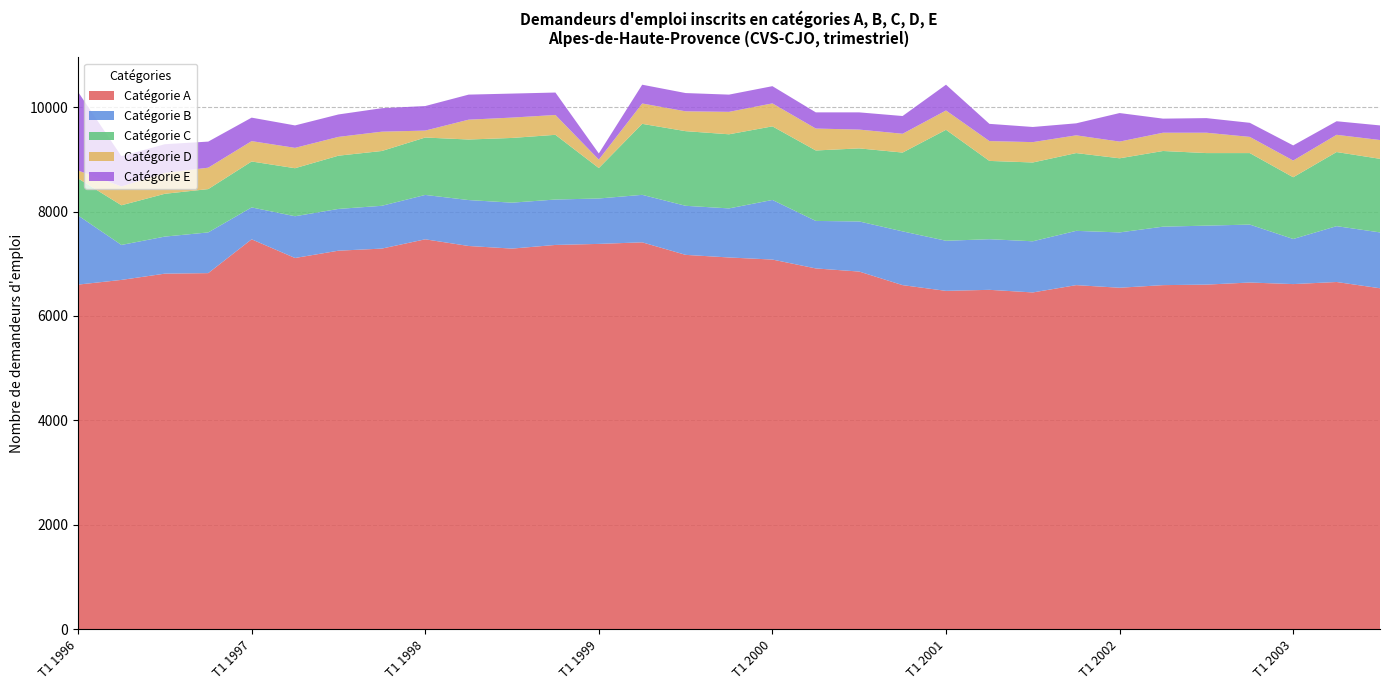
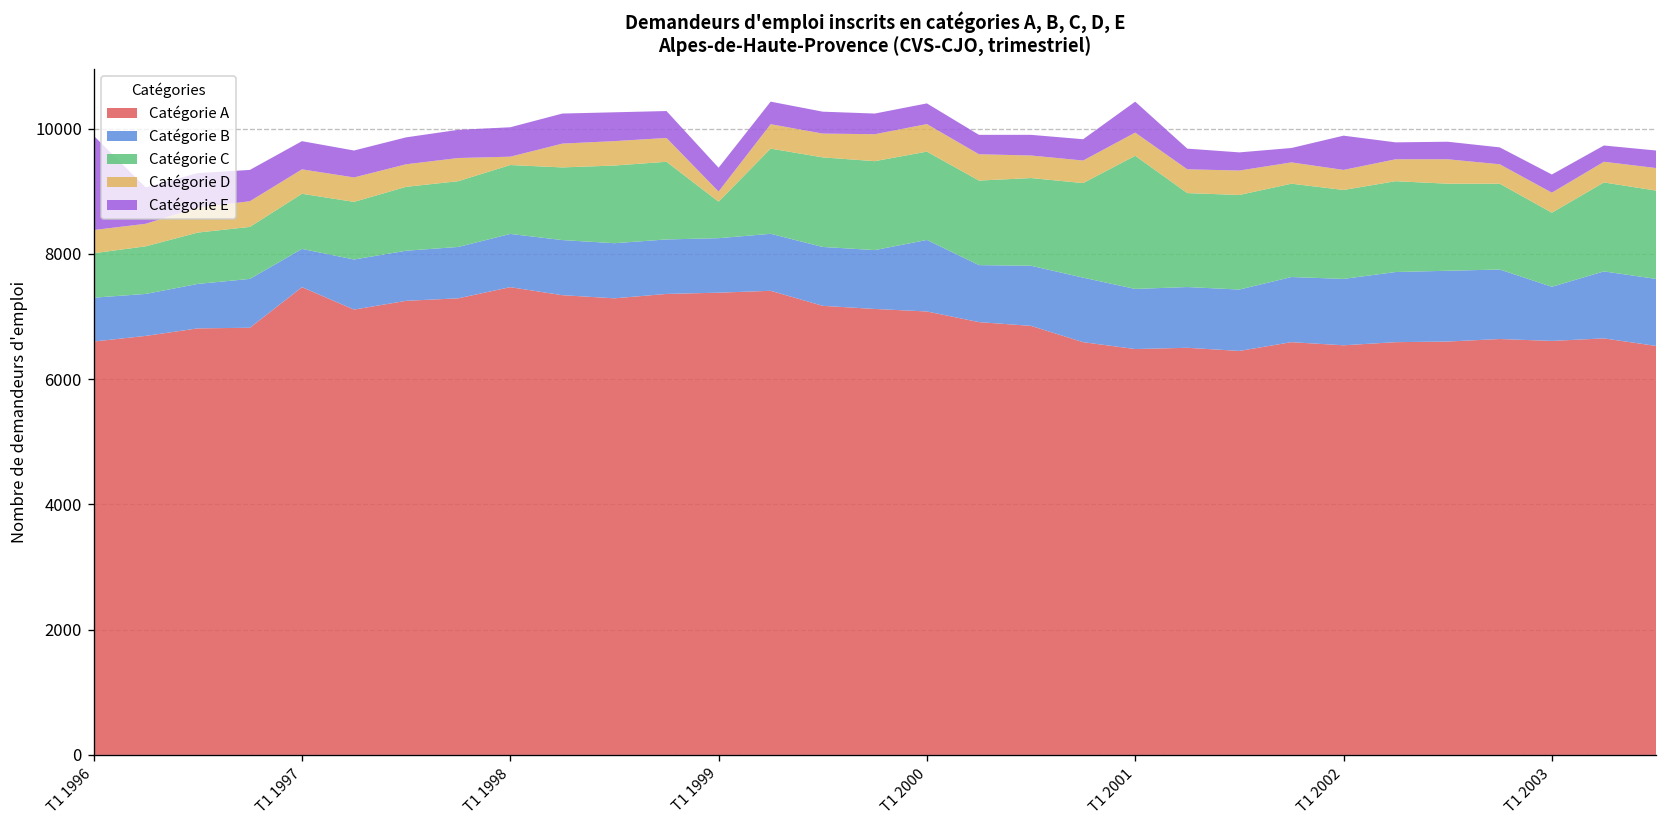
Catégorie B, T1 1996: 1300 -> 700
Catégorie D, T1 1996: 200 -> 400
Catégorie E, T1 1999: 100 -> 400
